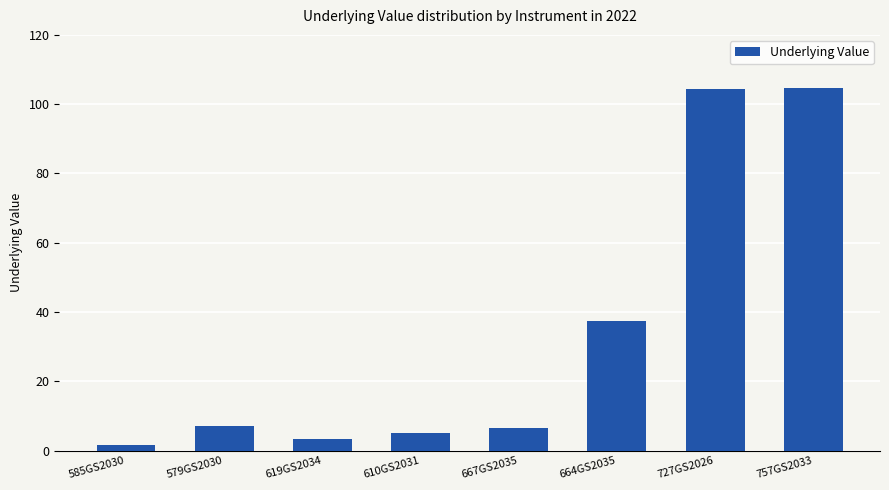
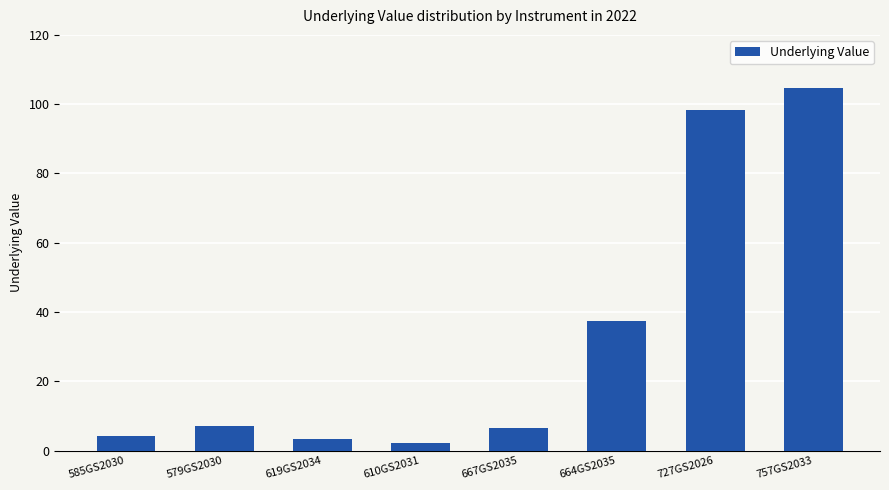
585GS2030: 2 -> 4
610GS2031: 5 -> 2
727GS2026: 105 -> 98
